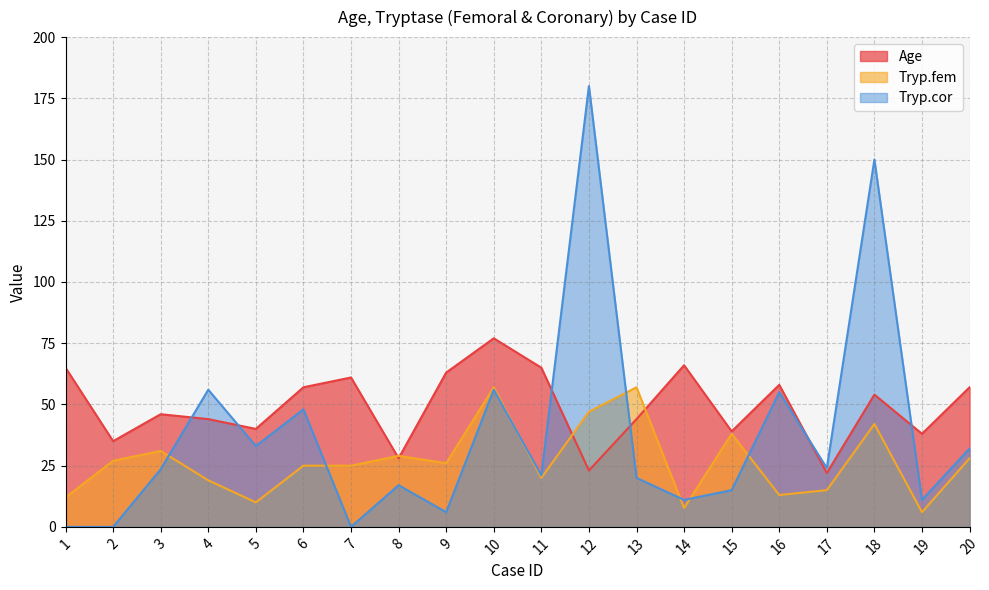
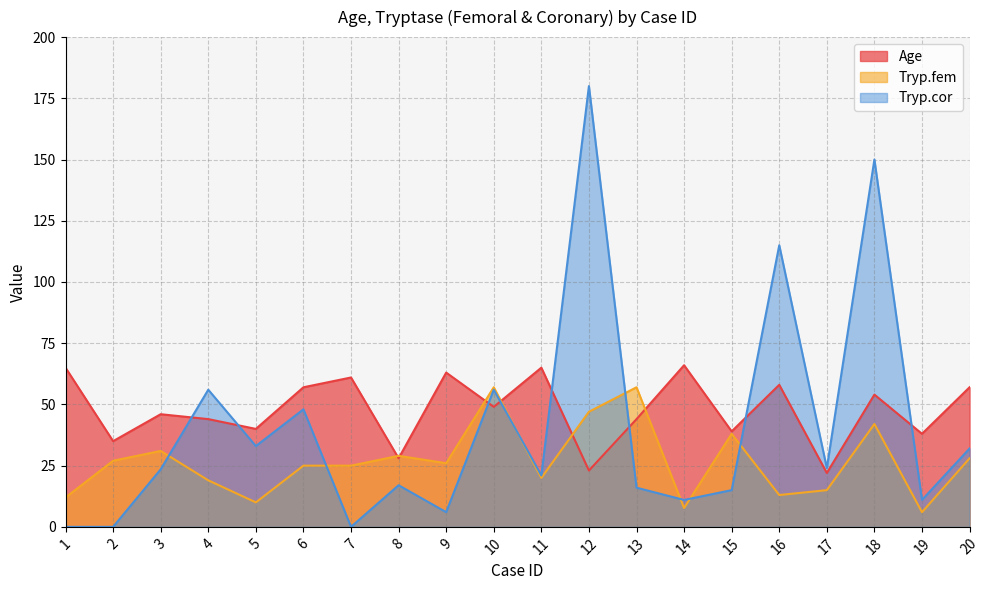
Age, 10: 77 -> 49
Tryp.cor, 13: 20 -> 16
Tryp.cor, 16: 55 -> 115
